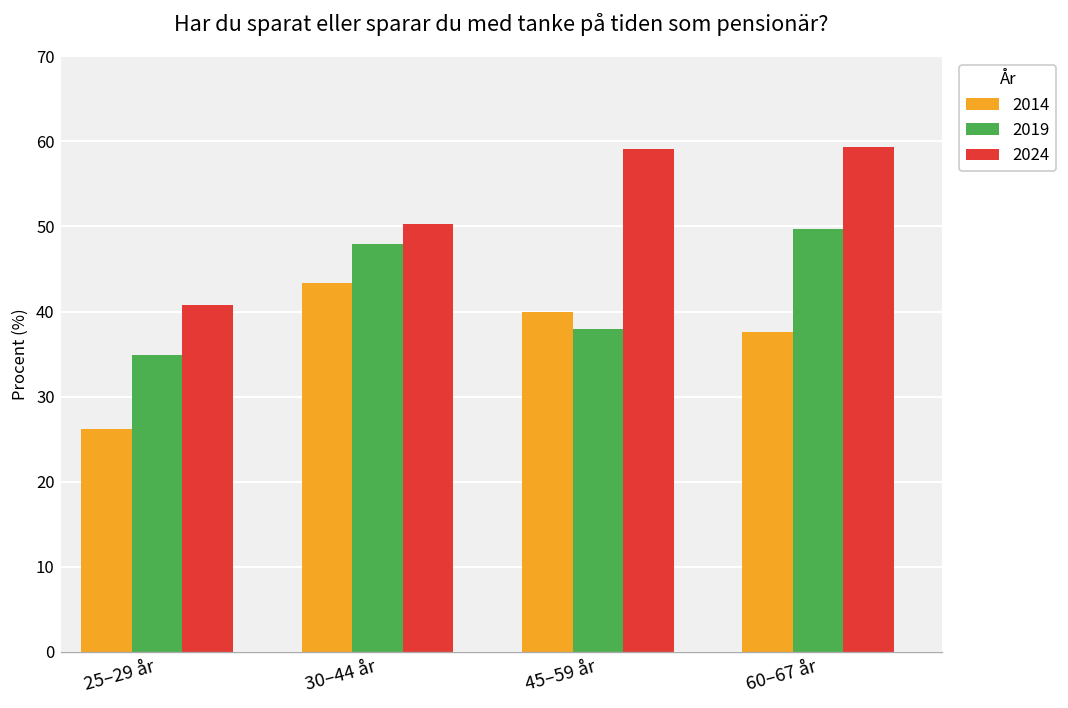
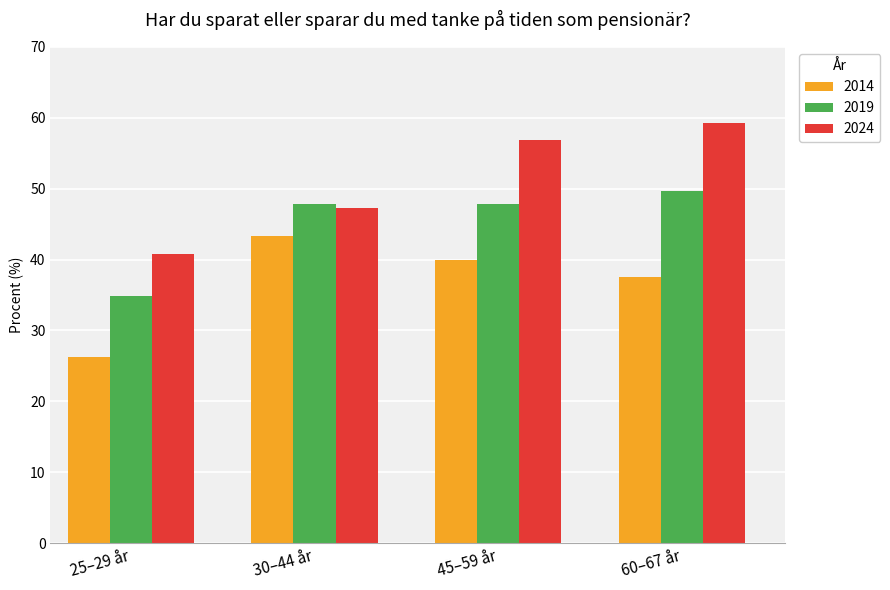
2024, 30–44 år: 50 -> 47
2019, 45–59 år: 38 -> 48
2024, 45–59 år: 59 -> 57
